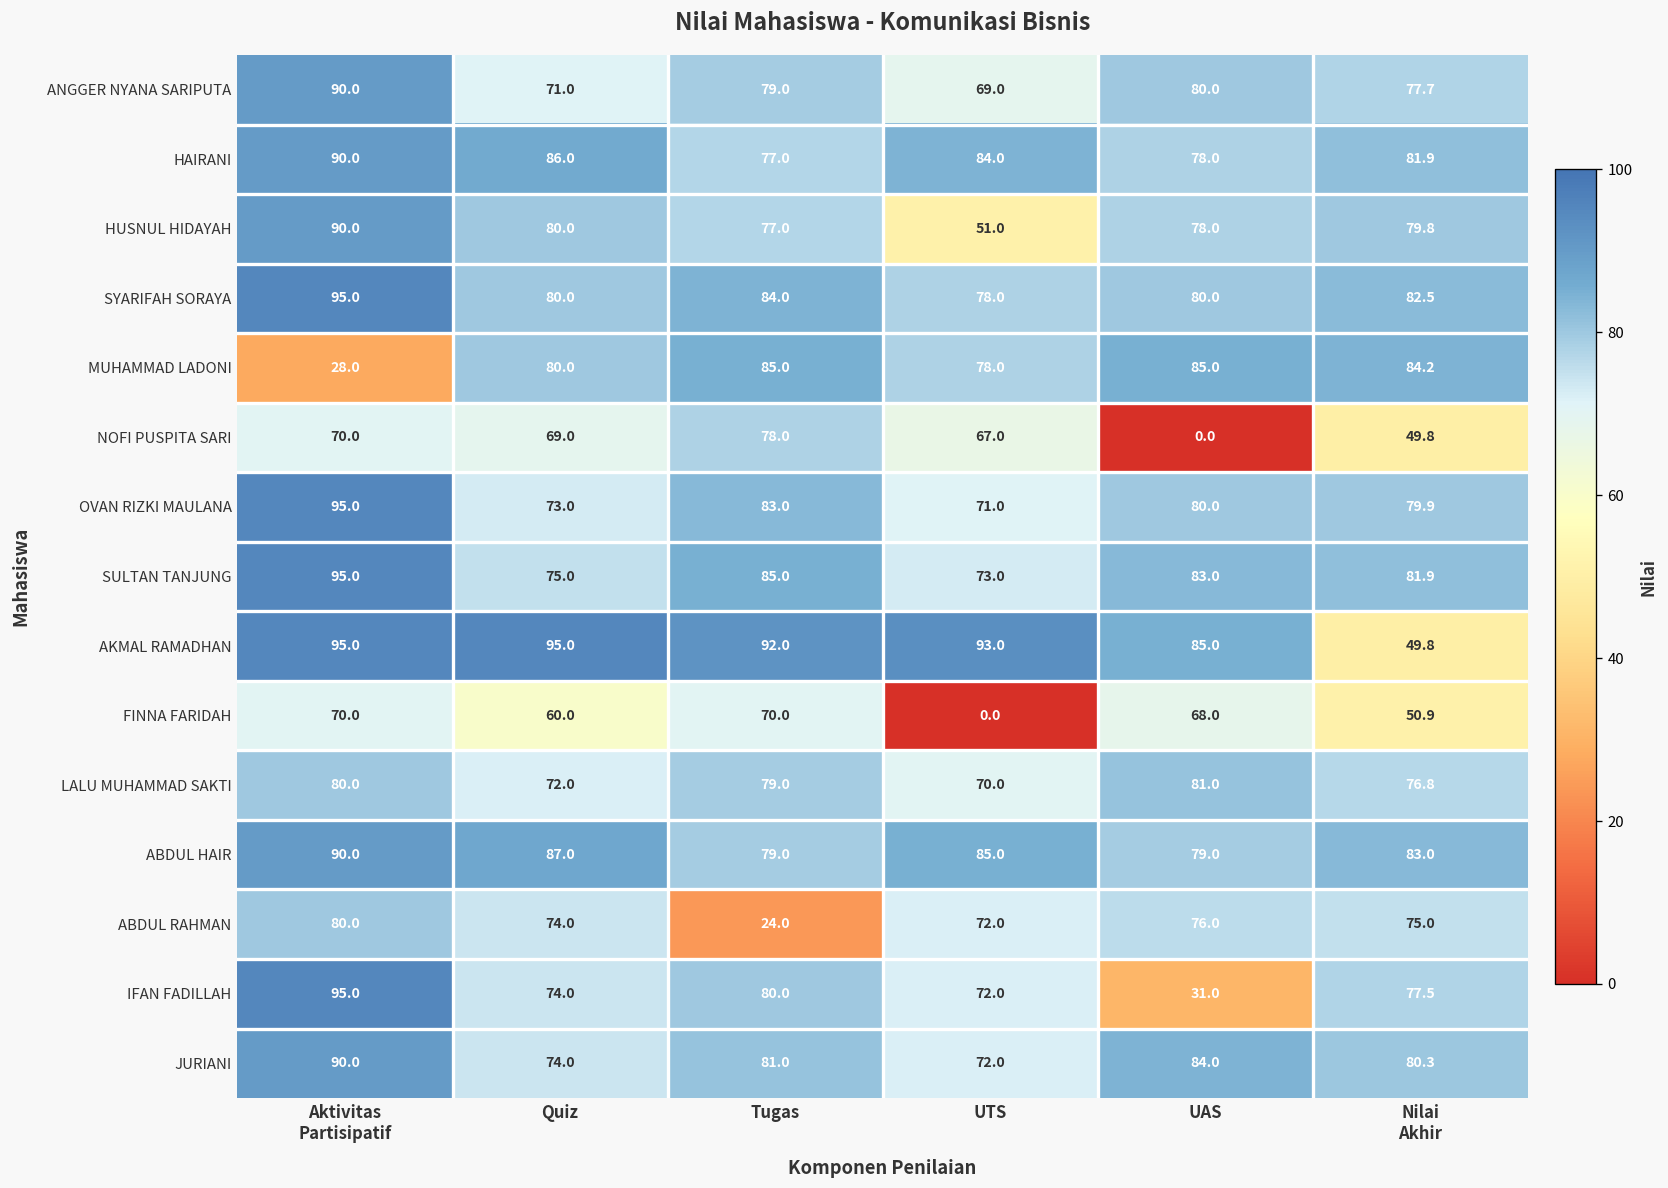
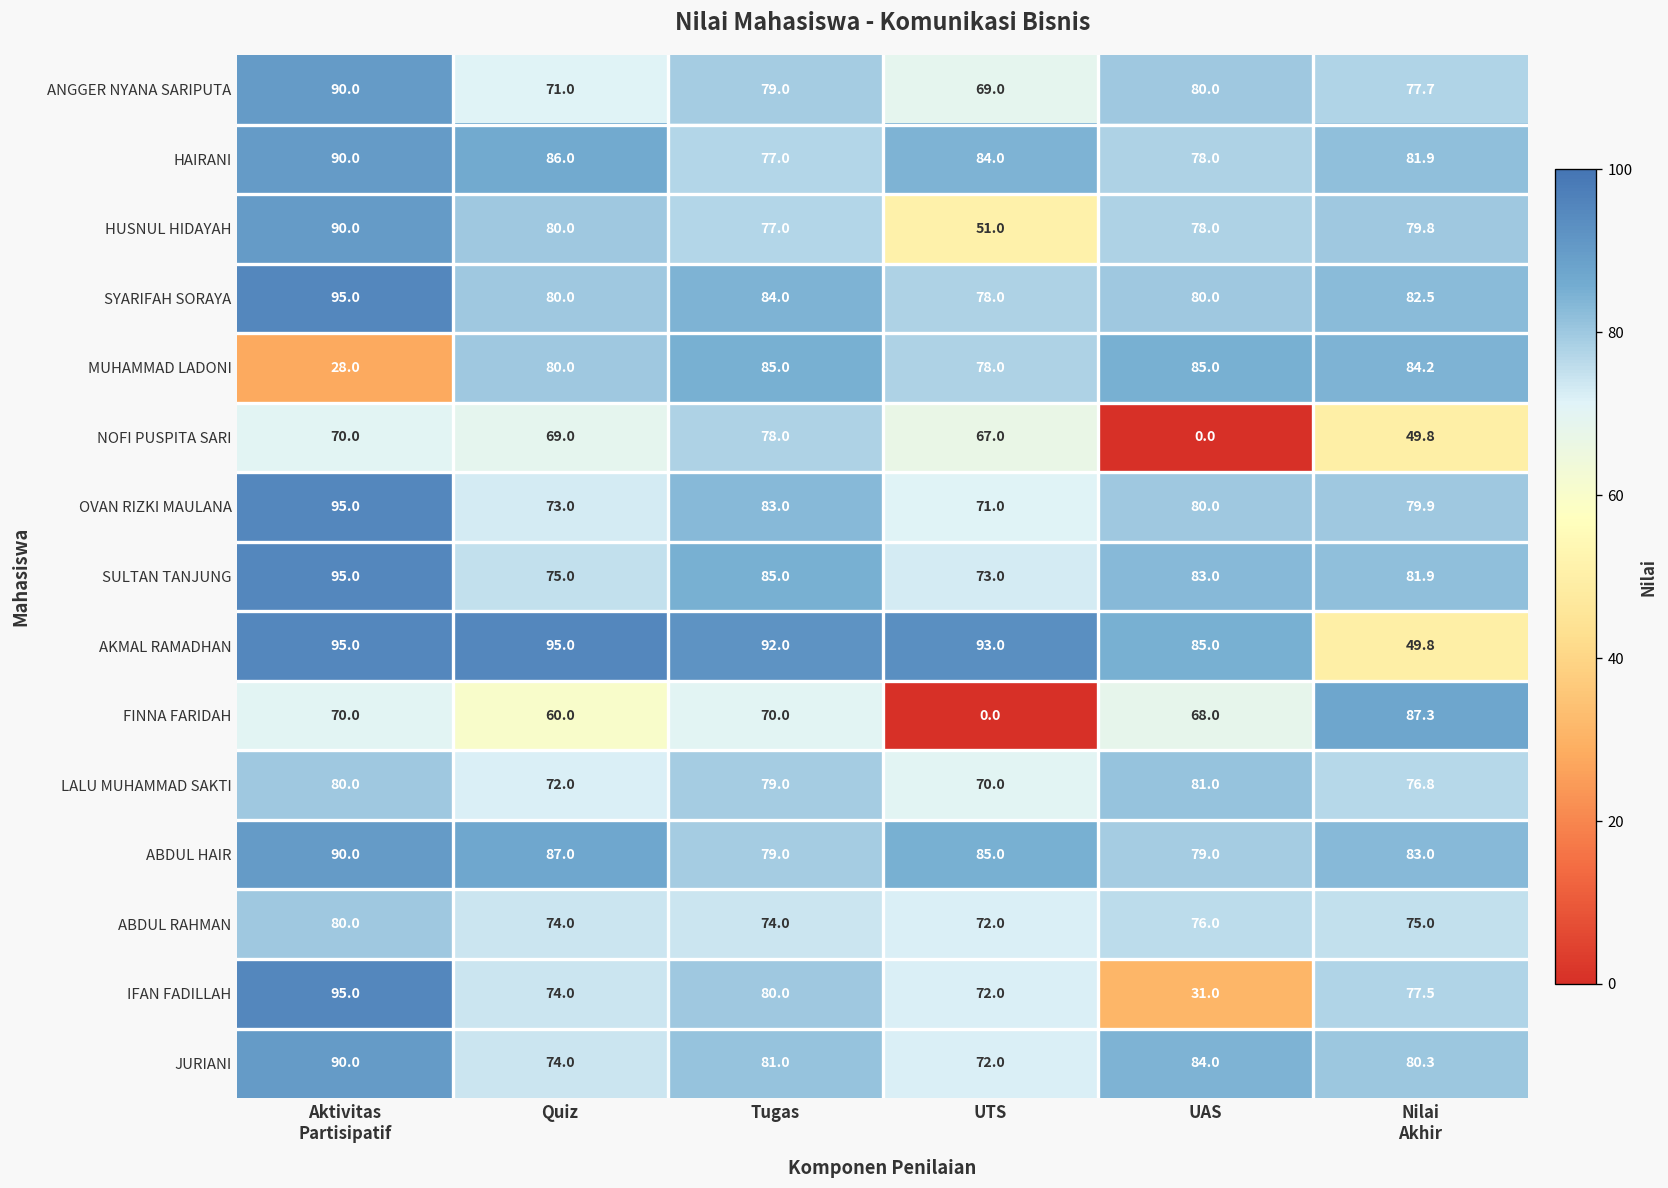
FINNA FARIDAH, Nilai Akhir: 50.9 -> 87.3
ABDUL RAHMAN, Tugas: 24.0 -> 74.0
